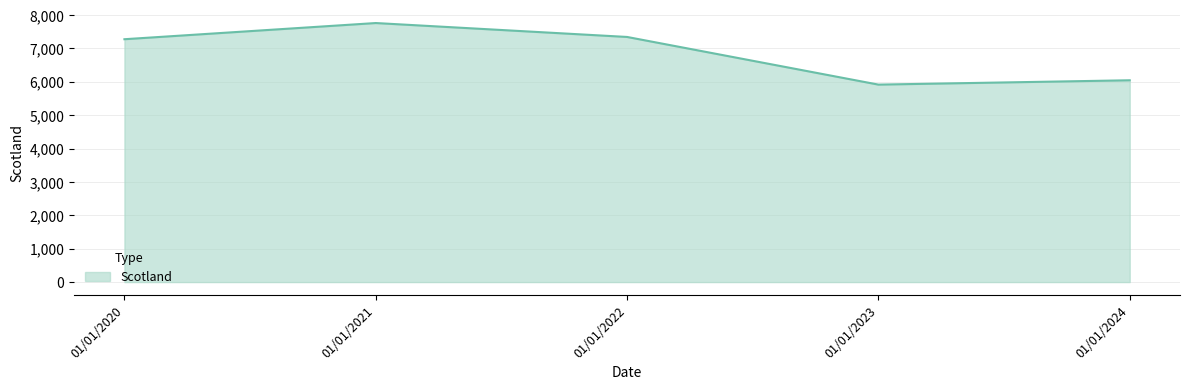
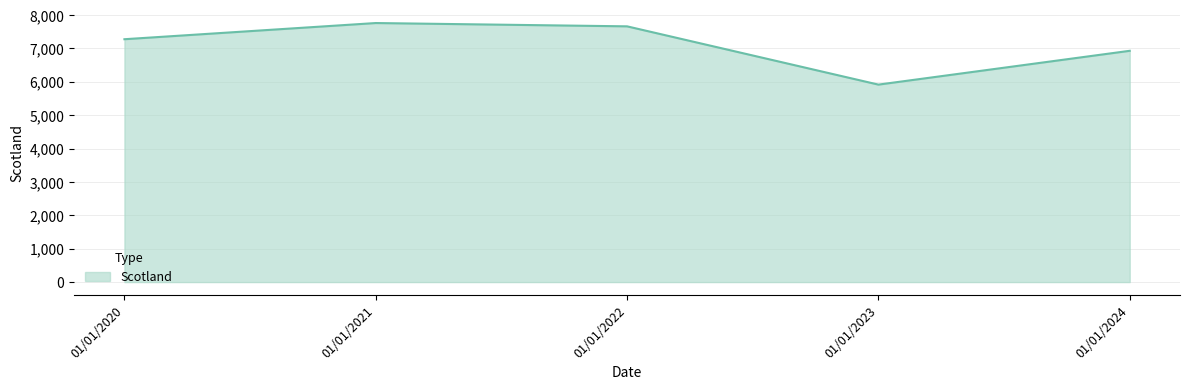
01/01/2022: 7,300 -> 7,700
01/01/2024: 6,000 -> 6,900
